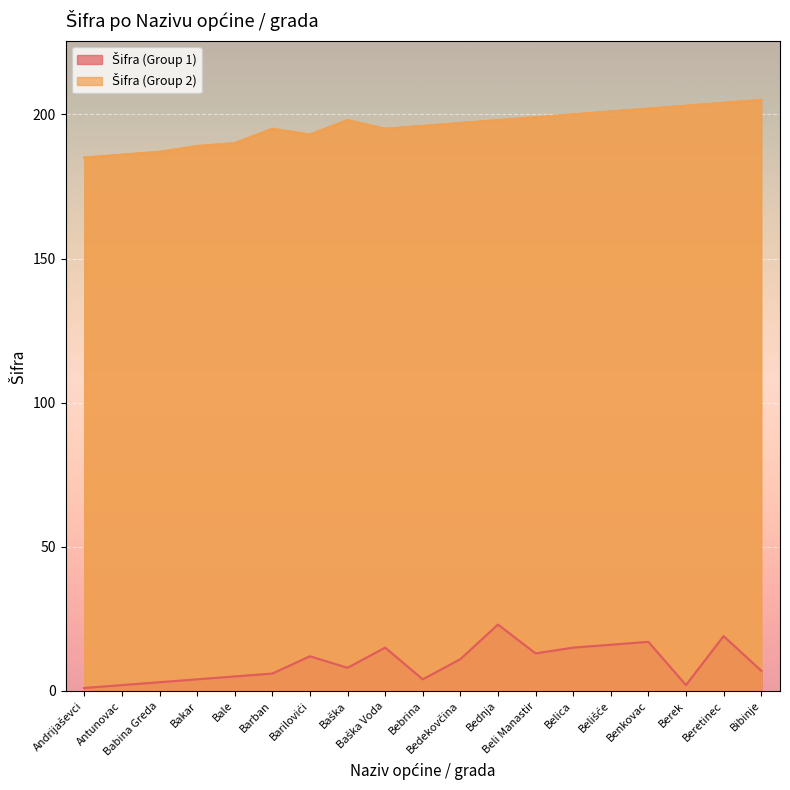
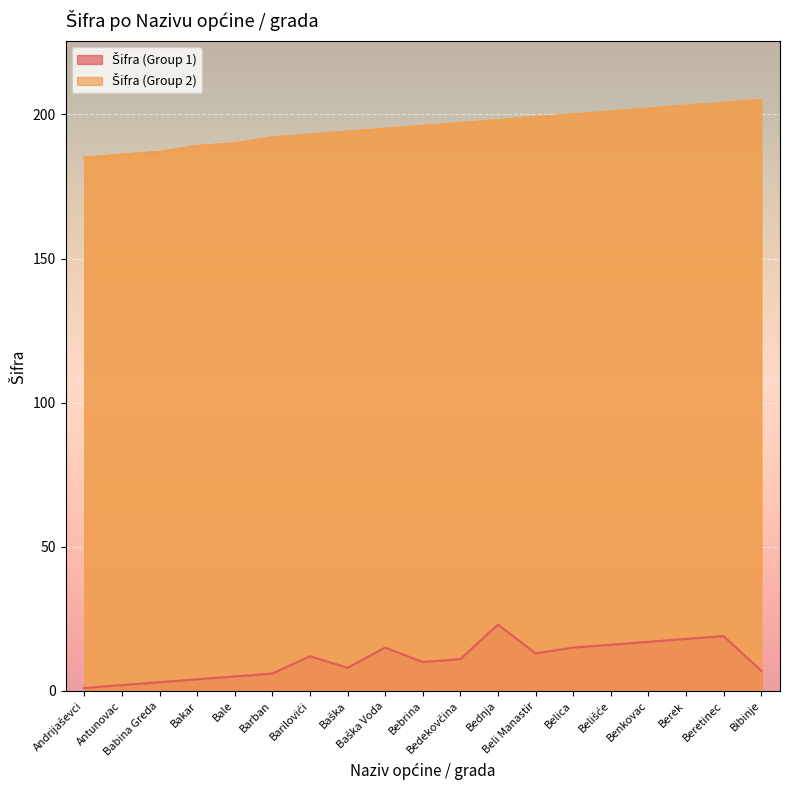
Šifra (Group 2), Barban: 195 -> 192
Šifra (Group 2), Baška: 198 -> 194
Šifra (Group 1), Bebrina: 4 -> 10
Šifra (Group 1), Berek: 2 -> 18
